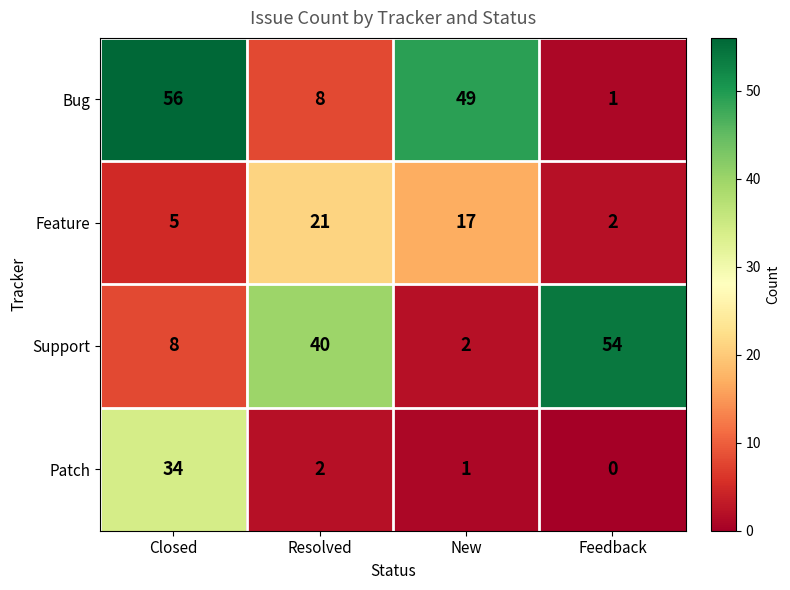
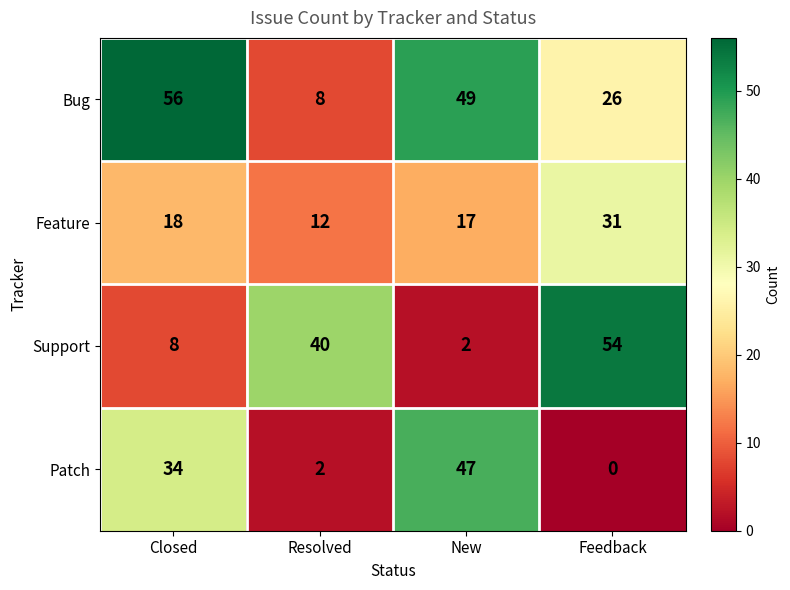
Bug, Feedback: 1 -> 26
Feature, Closed: 5 -> 18
Feature, Resolved: 21 -> 12
Feature, Feedback: 2 -> 31
Patch, New: 1 -> 47
